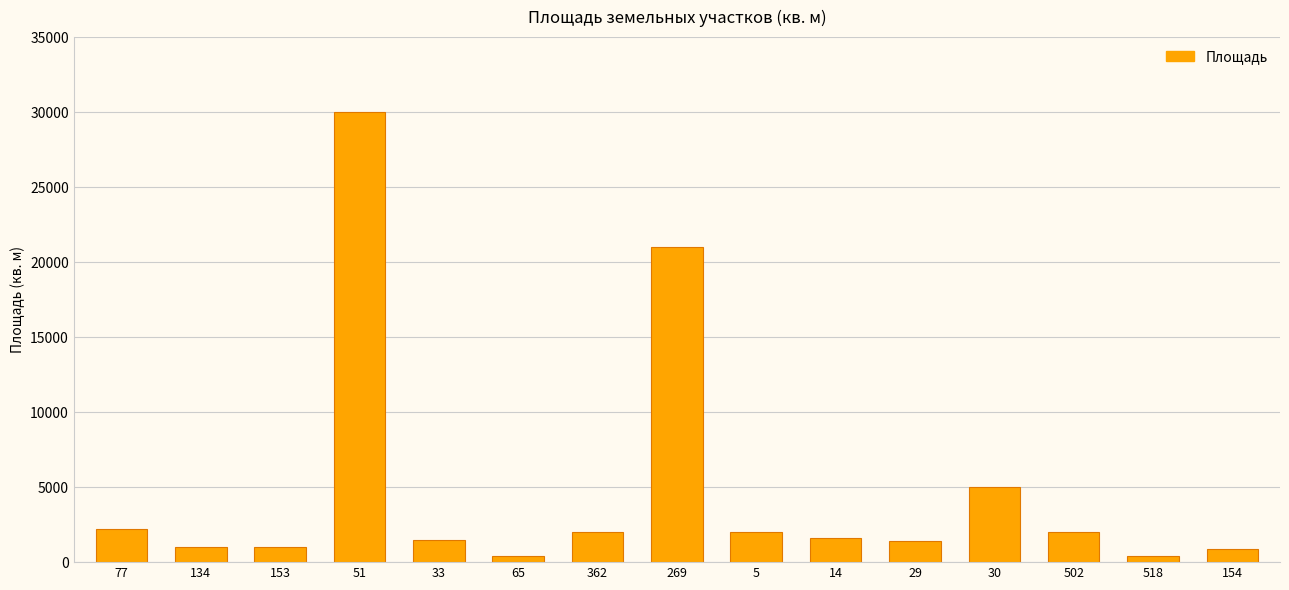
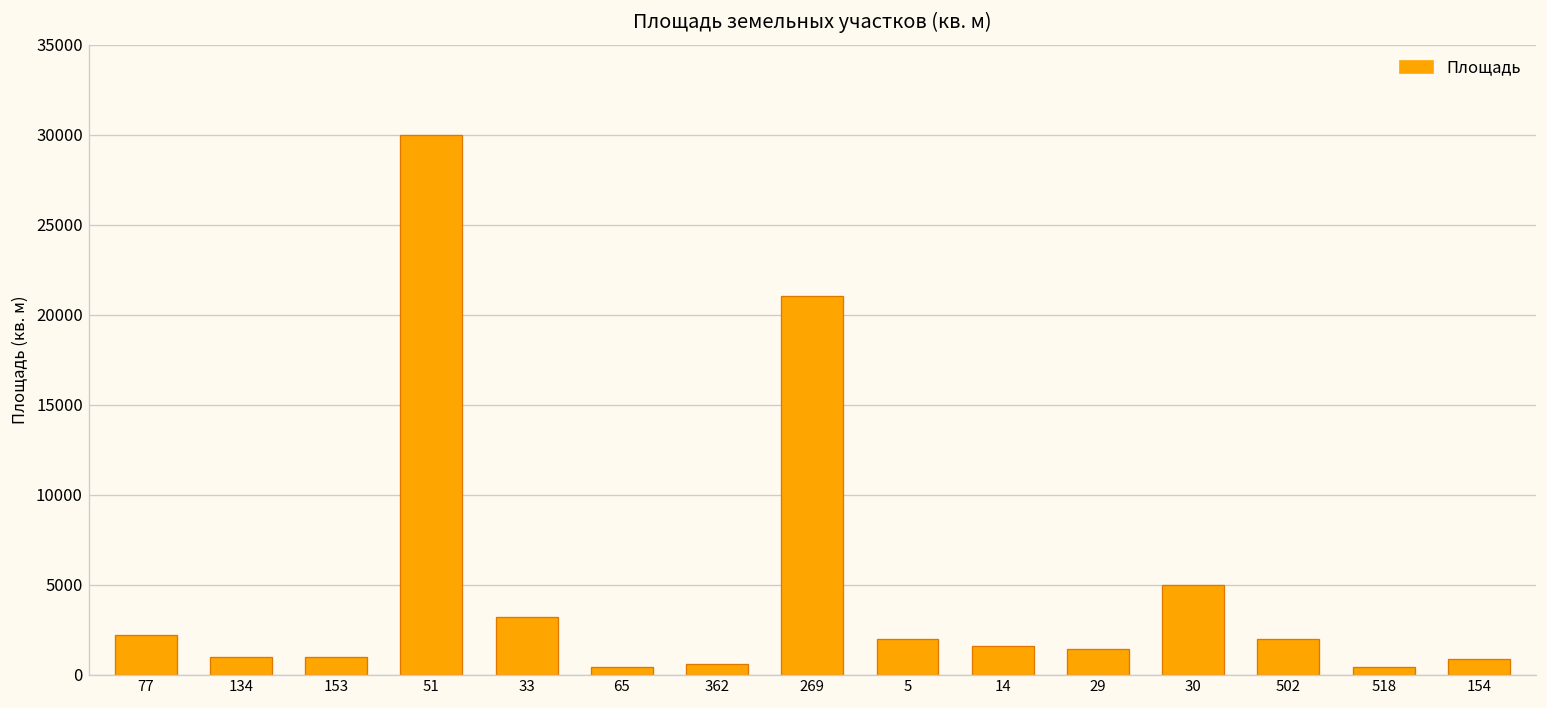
33: 1500 -> 3200
362: 2000 -> 600
